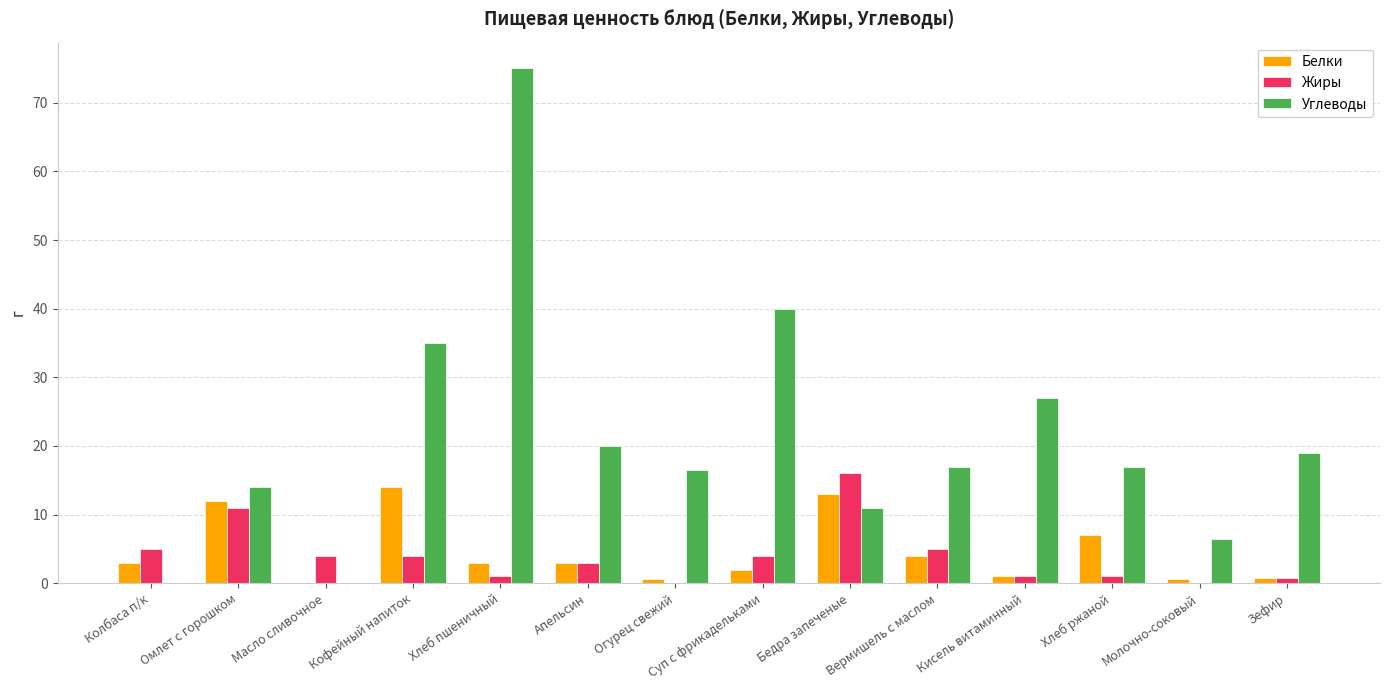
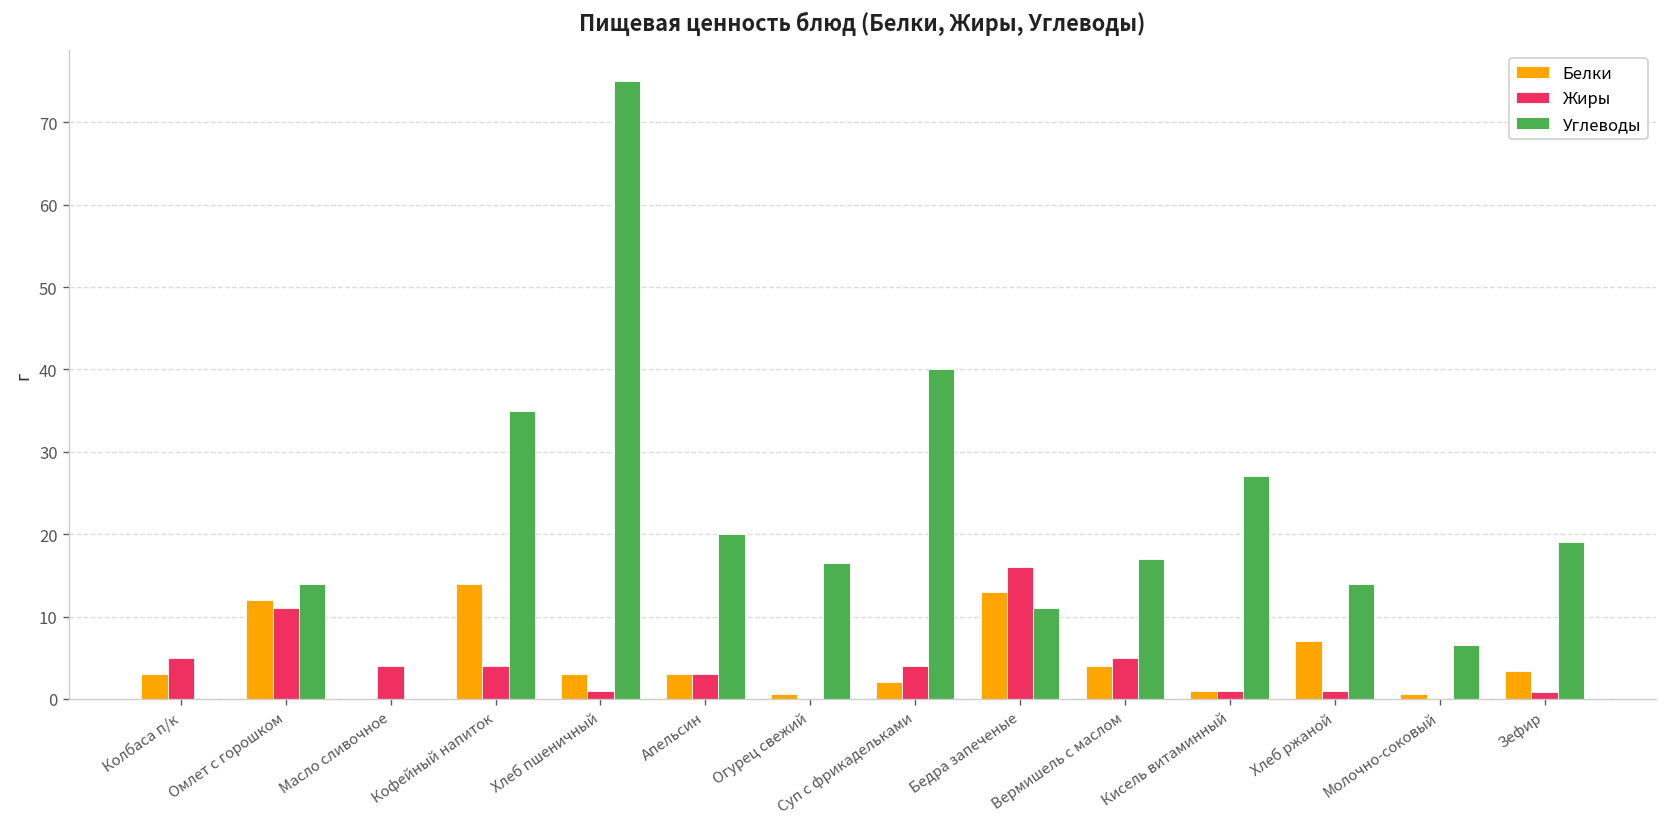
Углеводы, Хлеб ржаной: 17 -> 14
Белки, Зефир: 1 -> 3
